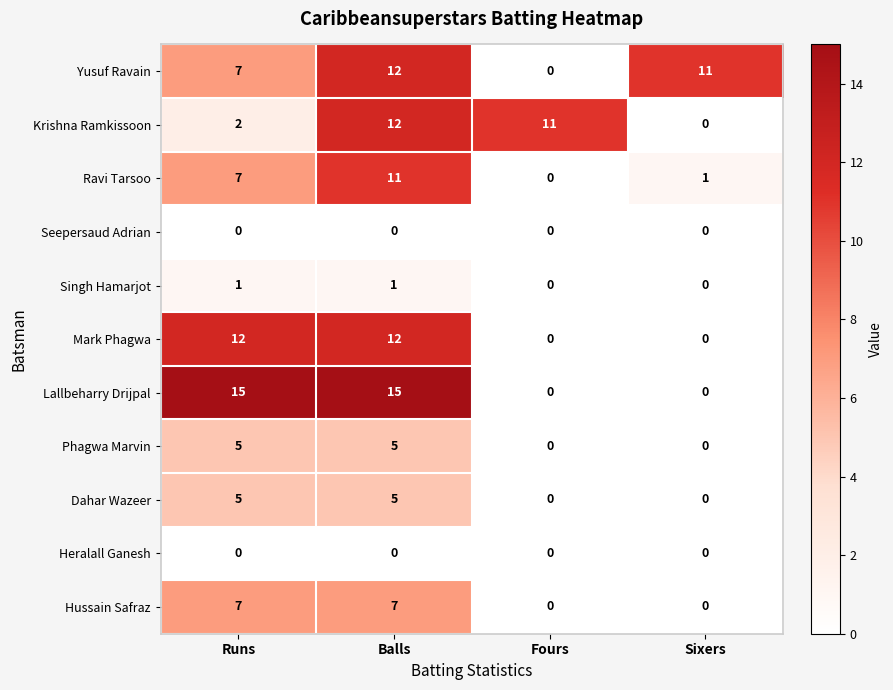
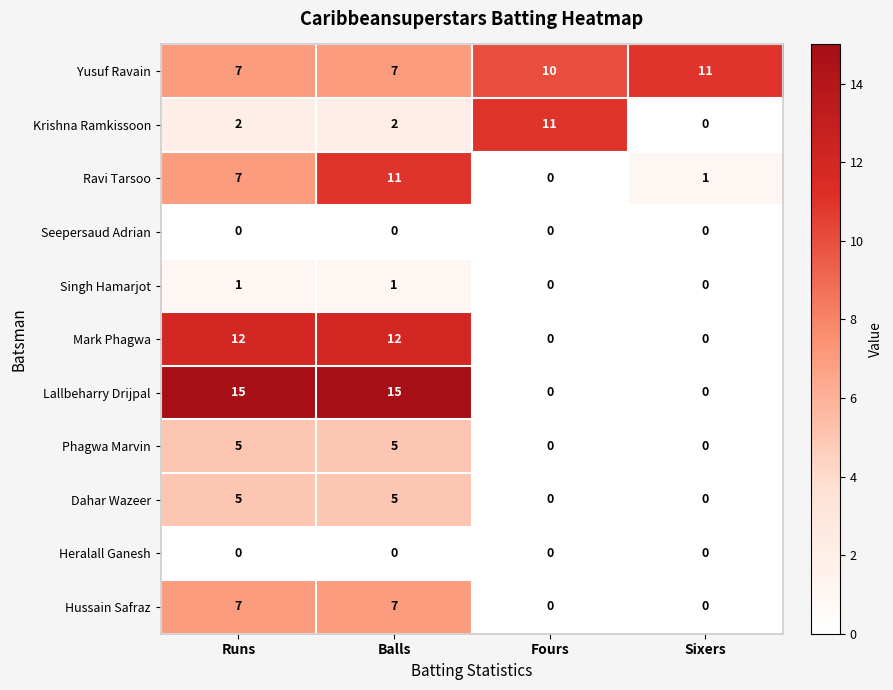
Yusuf Ravain, Balls: 12 -> 7
Yusuf Ravain, Fours: 0 -> 10
Krishna Ramkissoon, Balls: 12 -> 2
